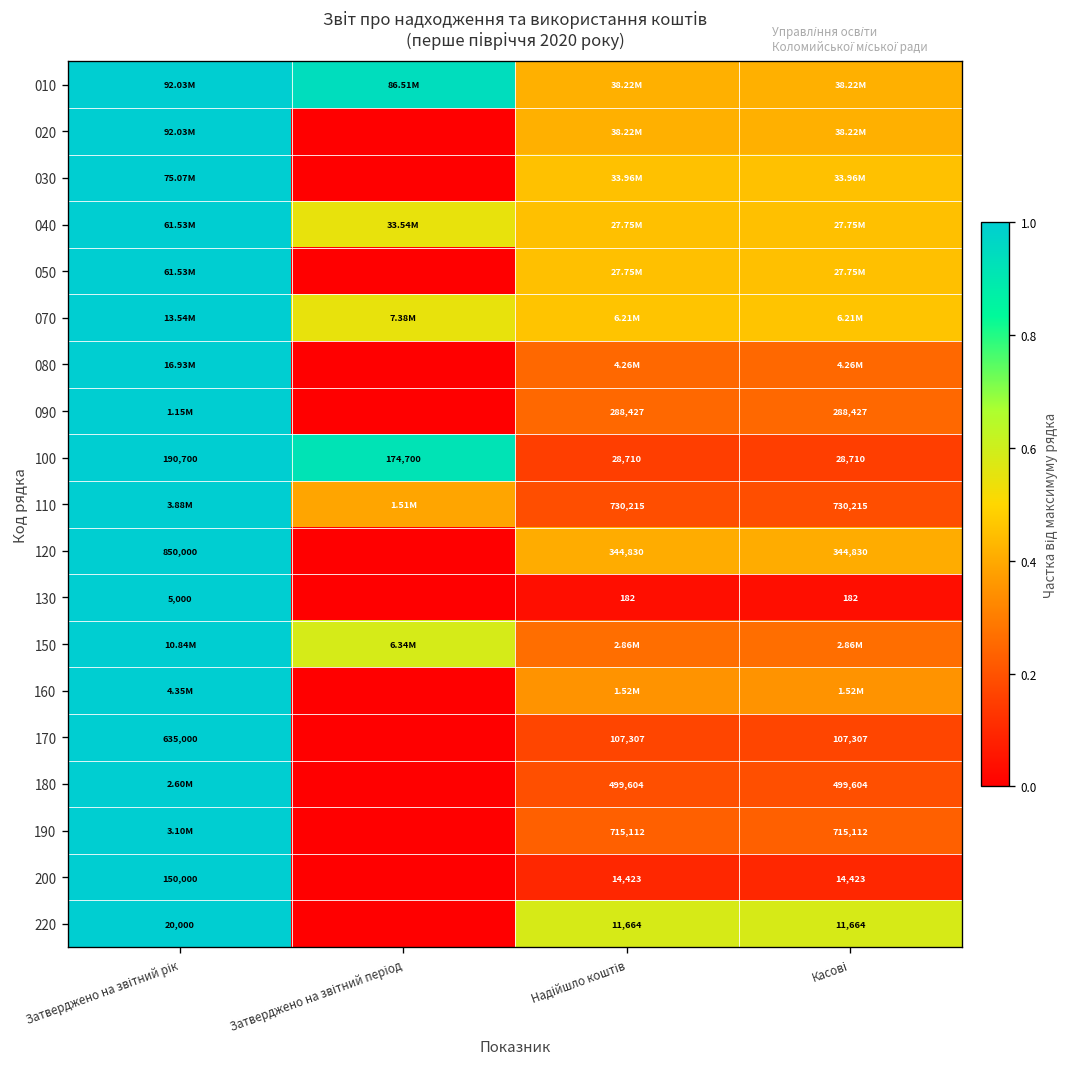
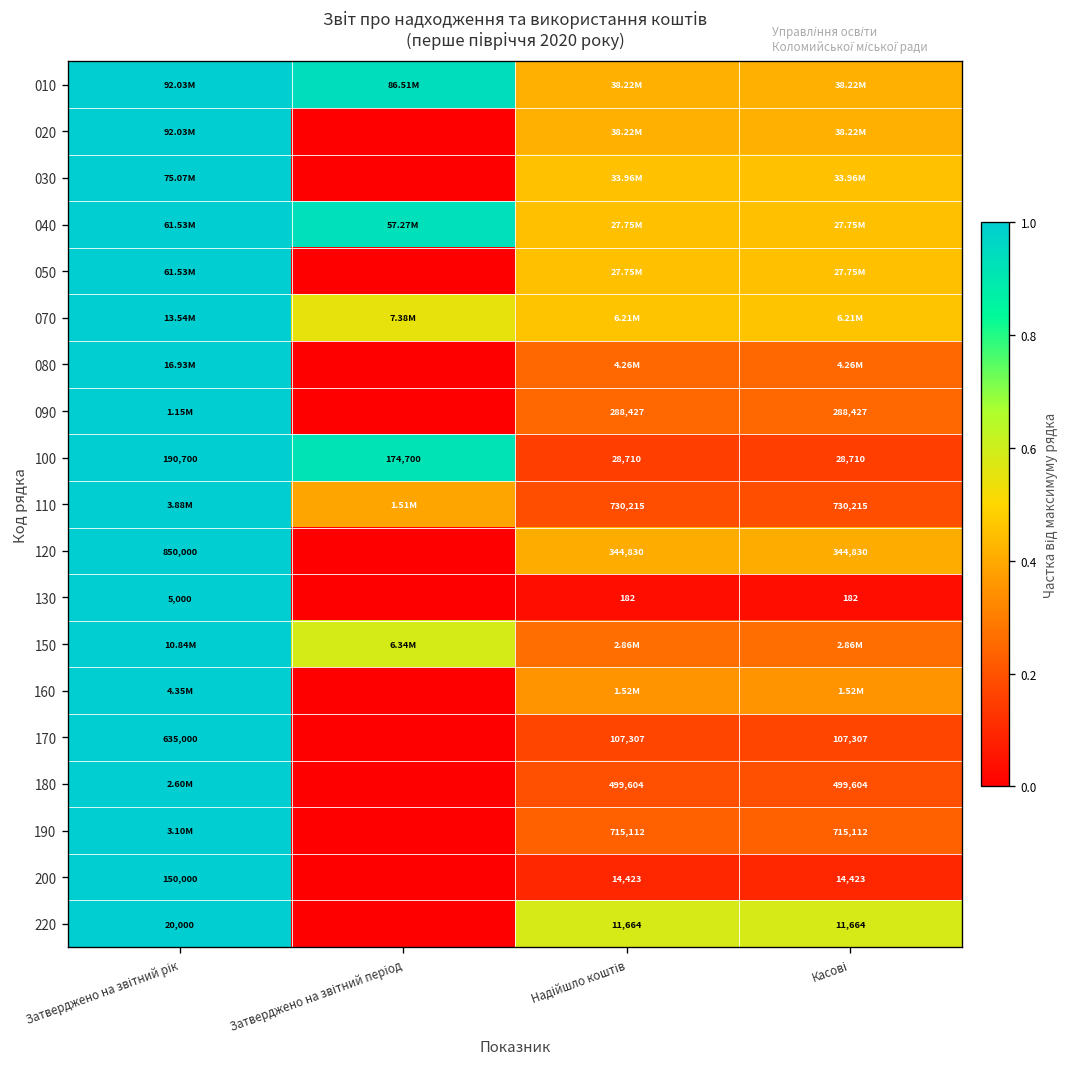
040, Затверджено на звітний період: 33.54M -> 57.27M
